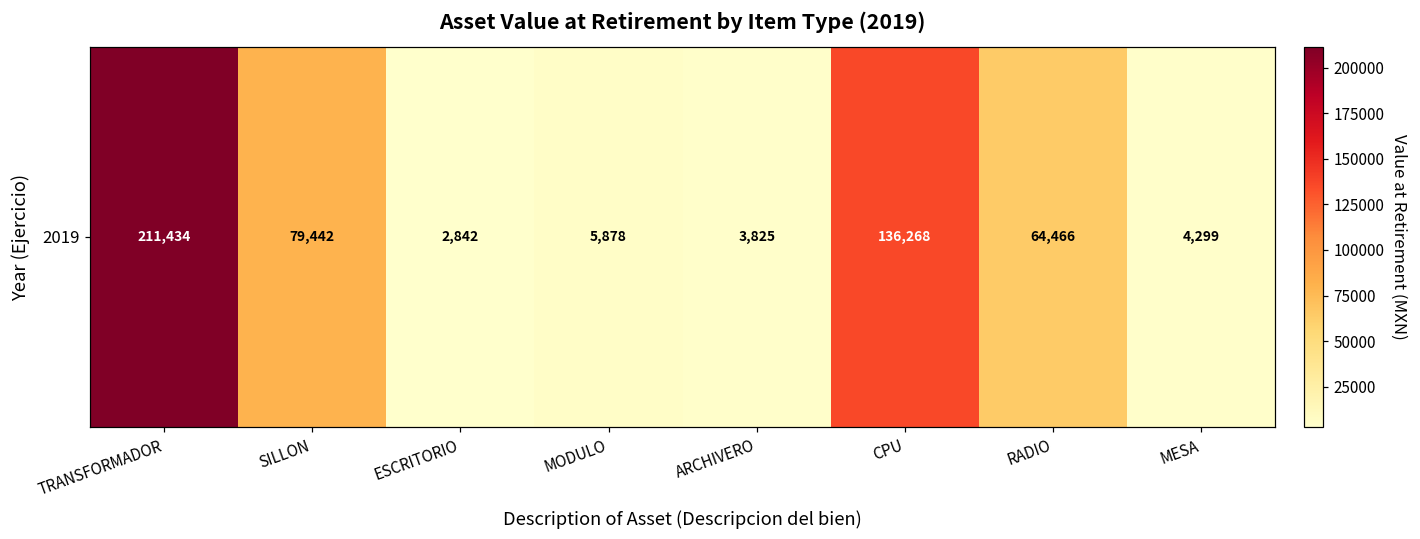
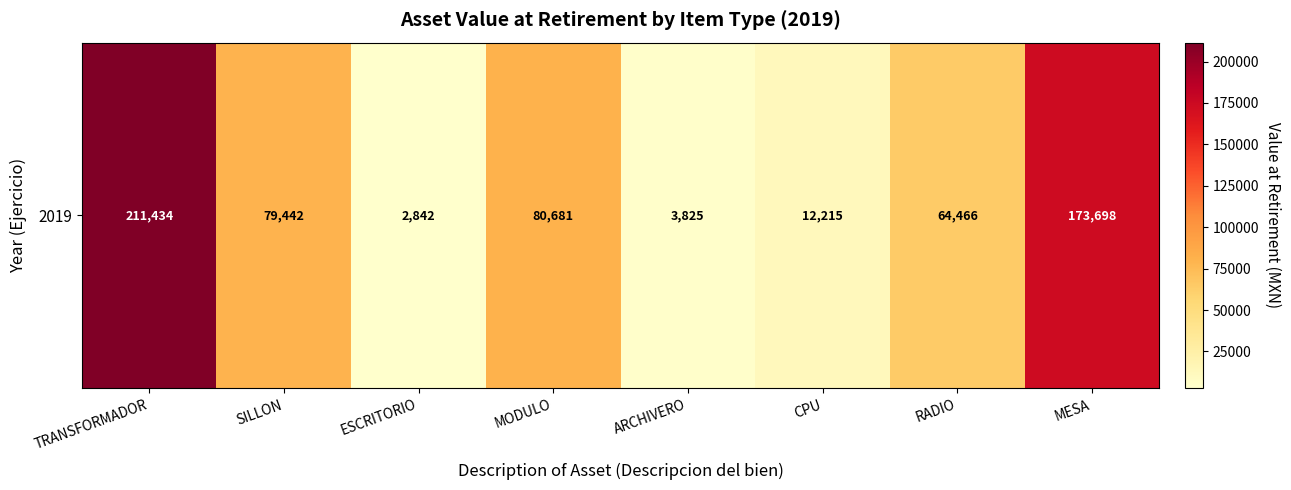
2019, MODULO: 5,878 -> 80,681
2019, CPU: 136,268 -> 12,215
2019, MESA: 4,299 -> 173,698
